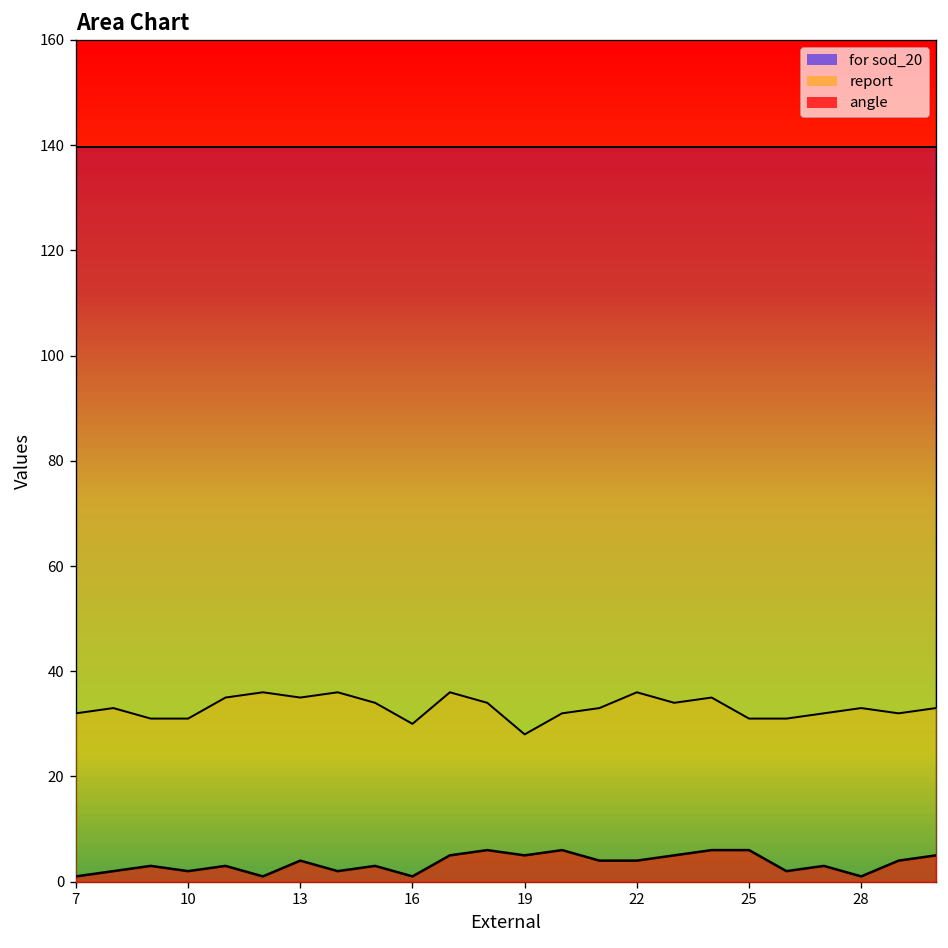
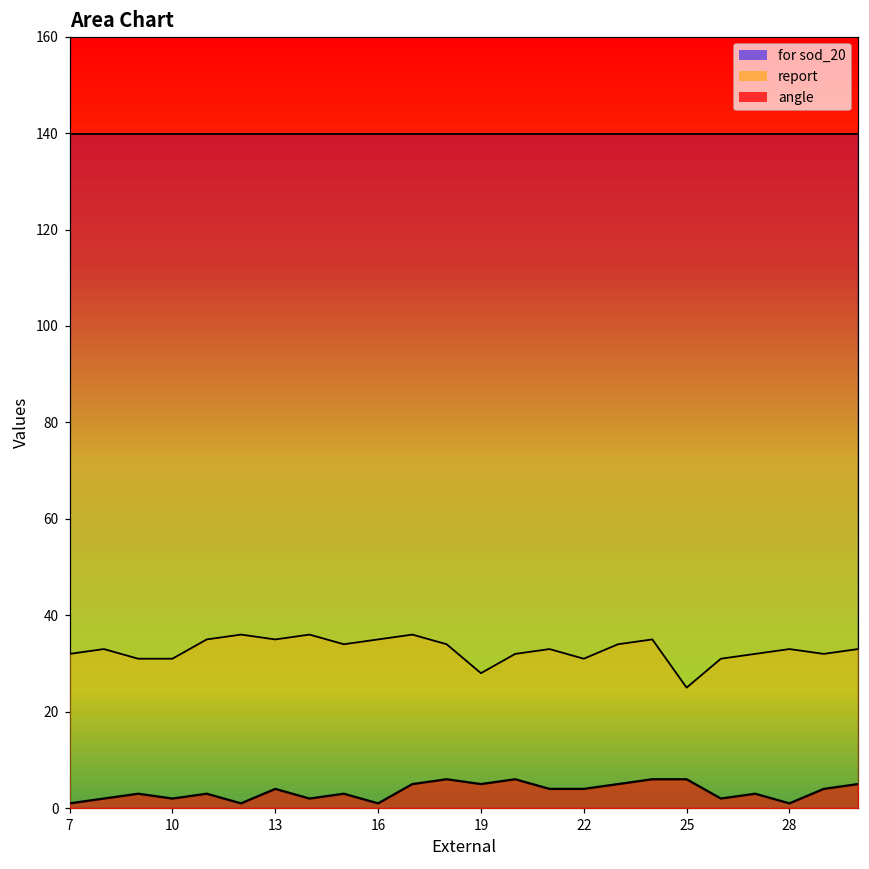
report, 16: 30 -> 35
report, 22: 36 -> 31
report, 25: 31 -> 25
